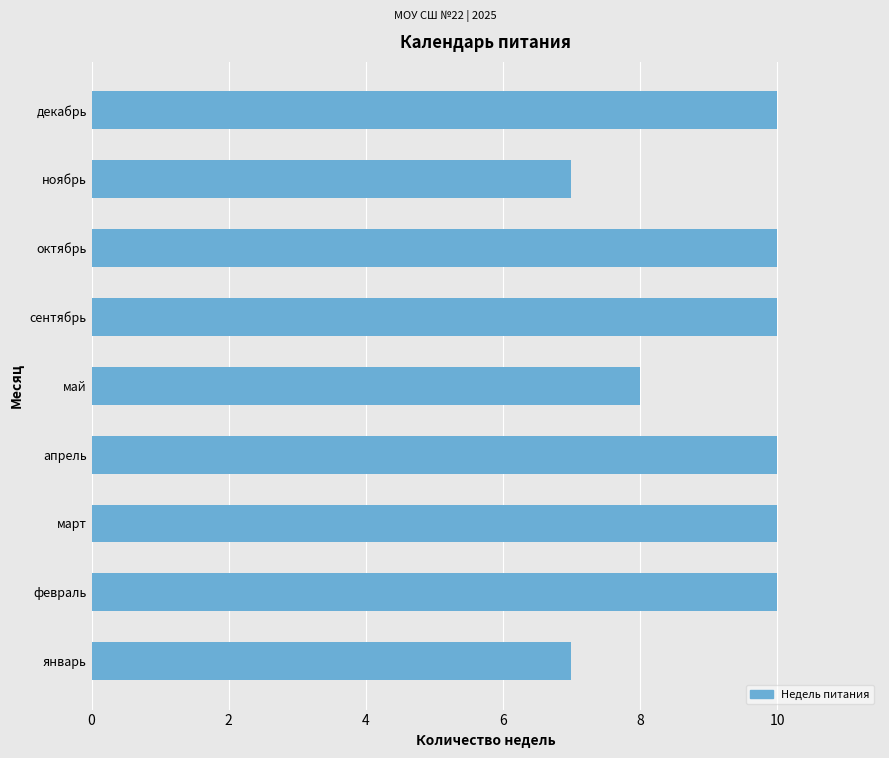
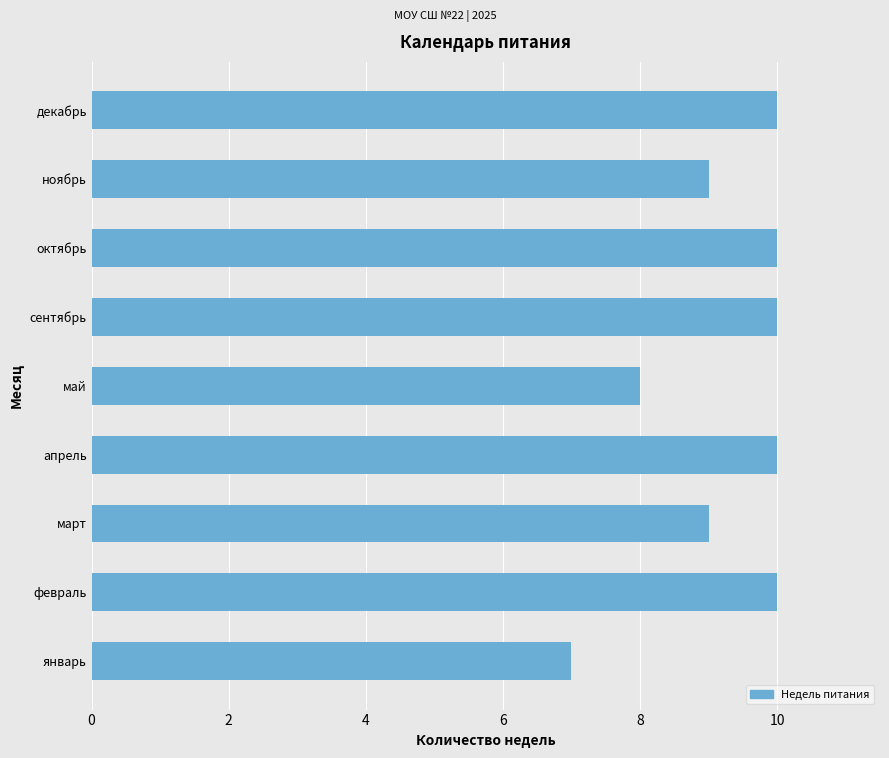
ноябрь: 7 -> 9
март: 10 -> 9
